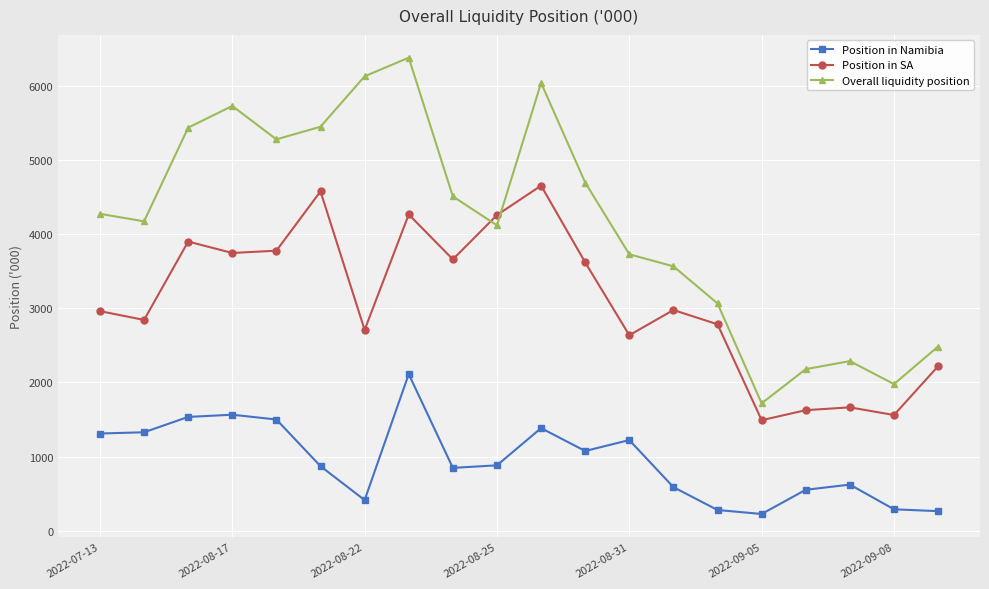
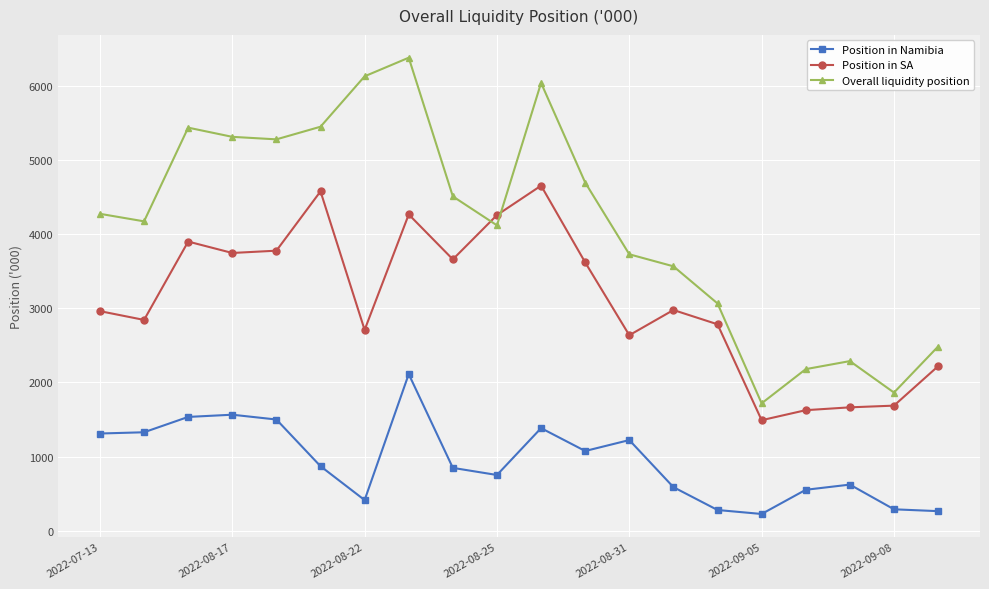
Overall liquidity position, 2022-08-17: 5700 -> 5300
Position in Namibia, 2022-08-25: 900 -> 800
Position in SA, 2022-09-08: 1600 -> 1700
Overall liquidity position, 2022-09-08: 2000 -> 1900
